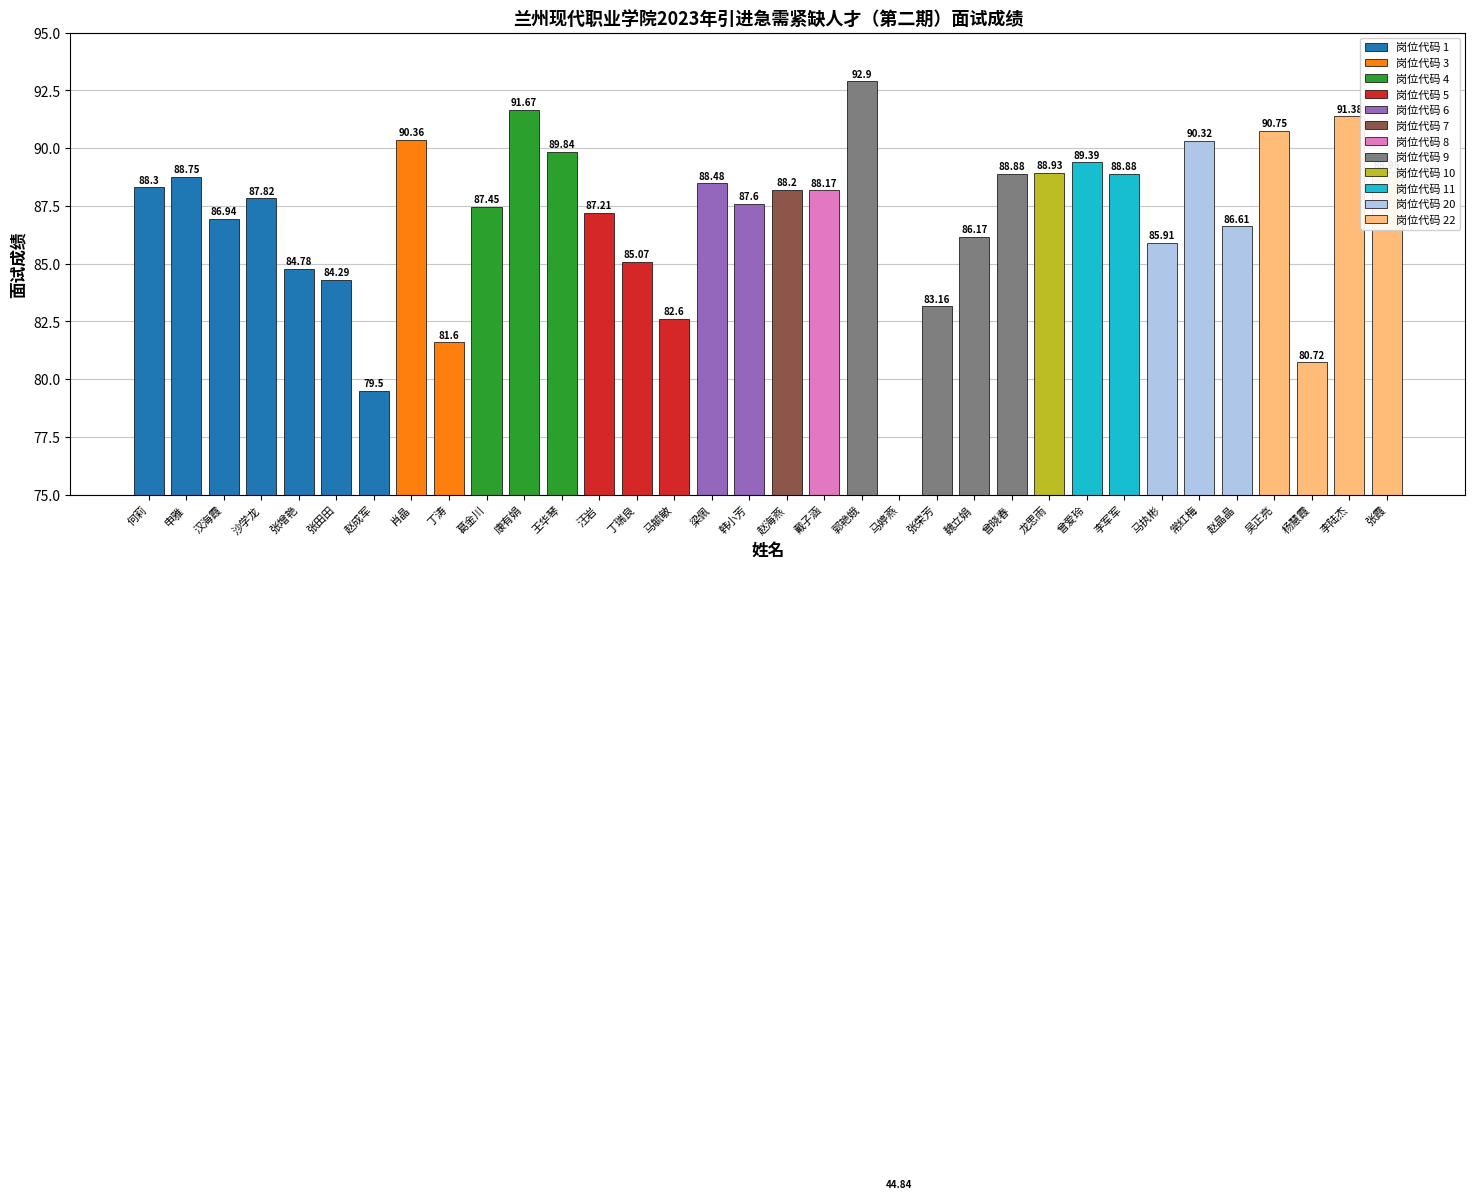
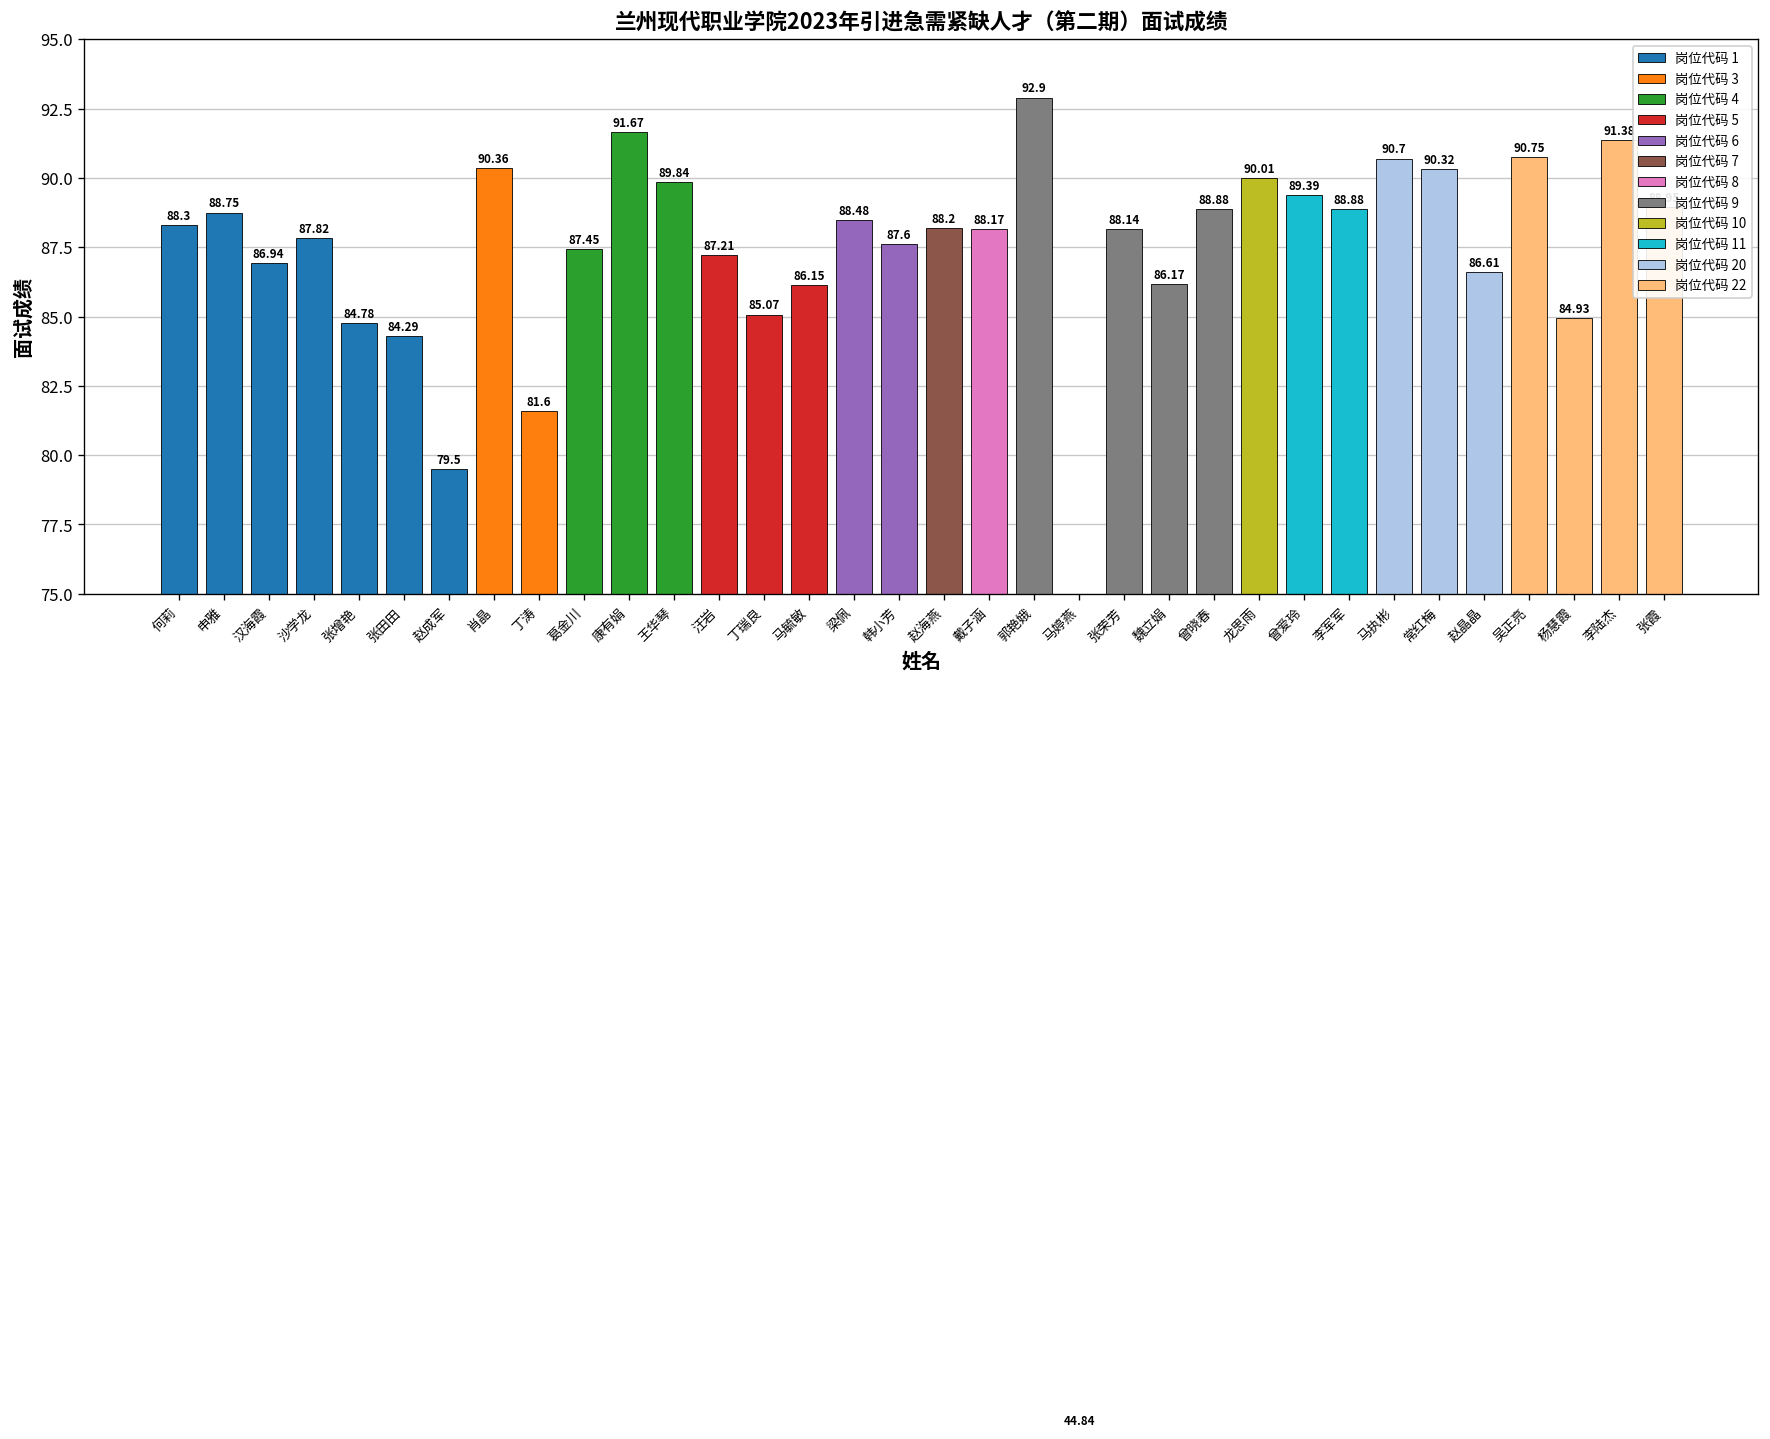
马毓敏: 82.6 -> 86.15
张荣芳: 83.16 -> 88.14
龙思雨: 88.93 -> 90.01
马执彬: 85.91 -> 90.7
杨慧霞: 80.72 -> 84.93
